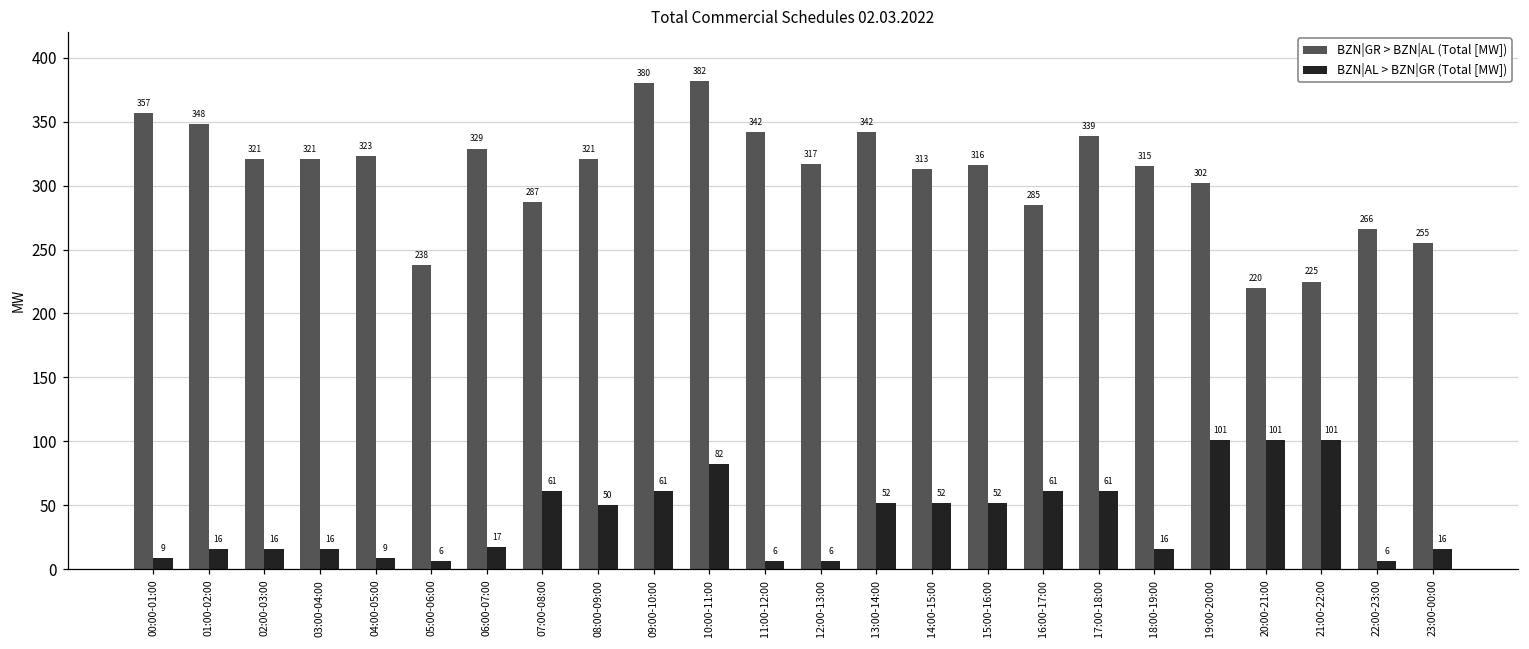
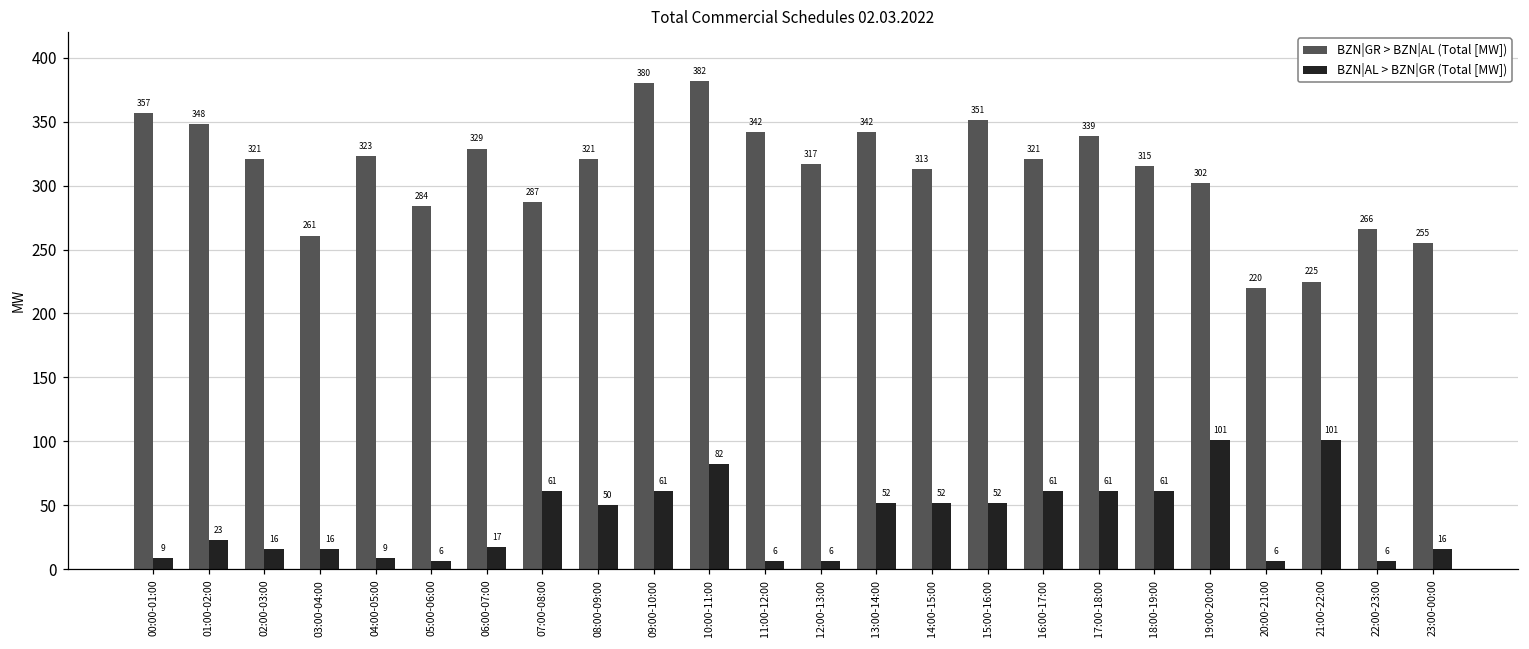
BZN|AL > BZN|GR (Total [MW]), 01:00-02:00: 16 -> 23
BZN|GR > BZN|AL (Total [MW]), 03:00-04:00: 321 -> 261
BZN|GR > BZN|AL (Total [MW]), 05:00-06:00: 238 -> 284
BZN|GR > BZN|AL (Total [MW]), 15:00-16:00: 316 -> 351
BZN|GR > BZN|AL (Total [MW]), 16:00-17:00: 285 -> 321
BZN|AL > BZN|GR (Total [MW]), 18:00-19:00: 16 -> 61
BZN|AL > BZN|GR (Total [MW]), 20:00-21:00: 101 -> 6
